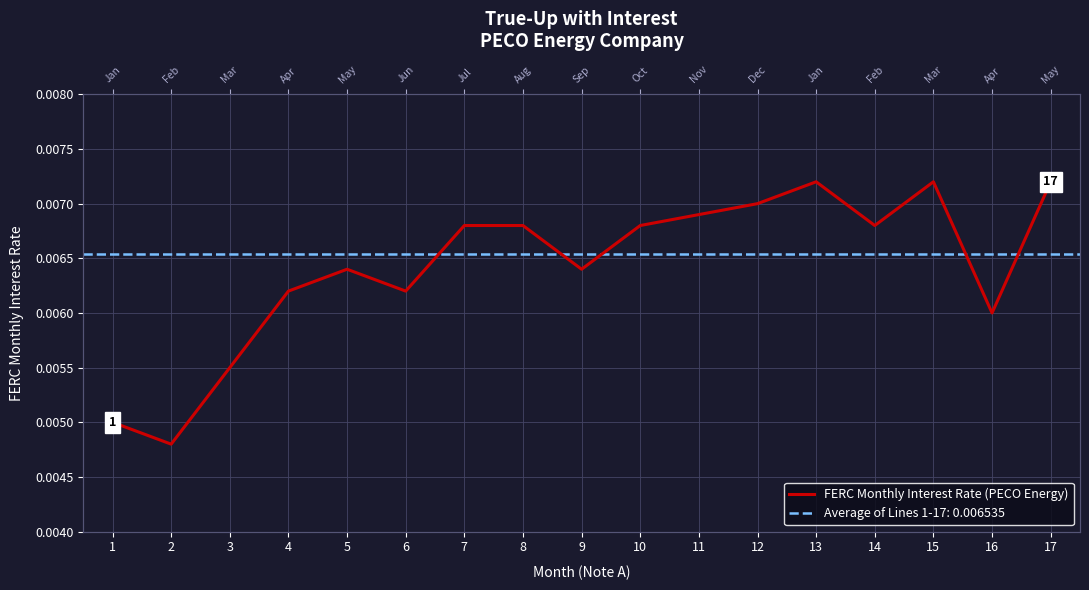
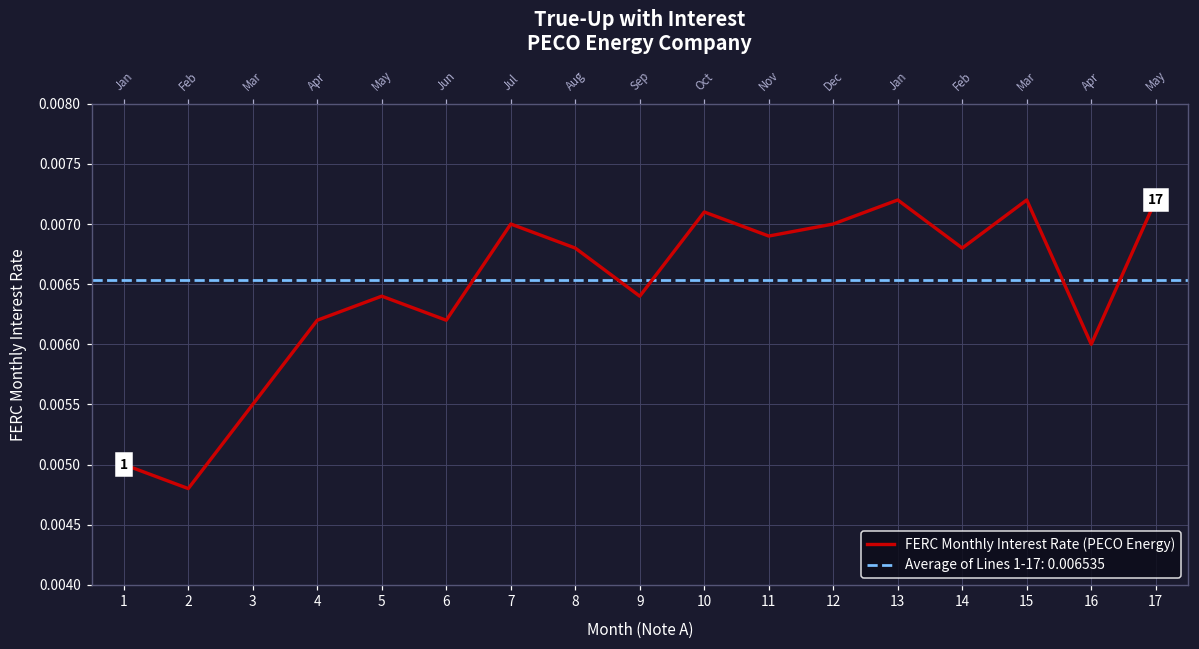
7: 0.0068 -> 0.0070
10: 0.0068 -> 0.0071
